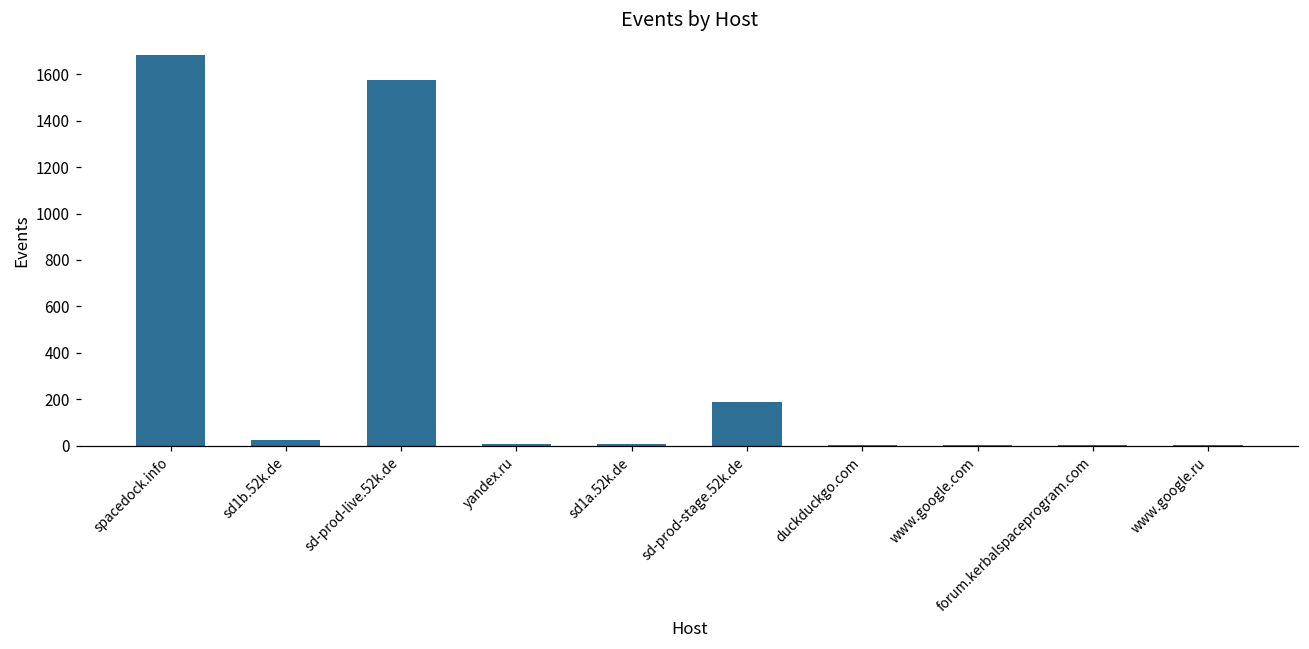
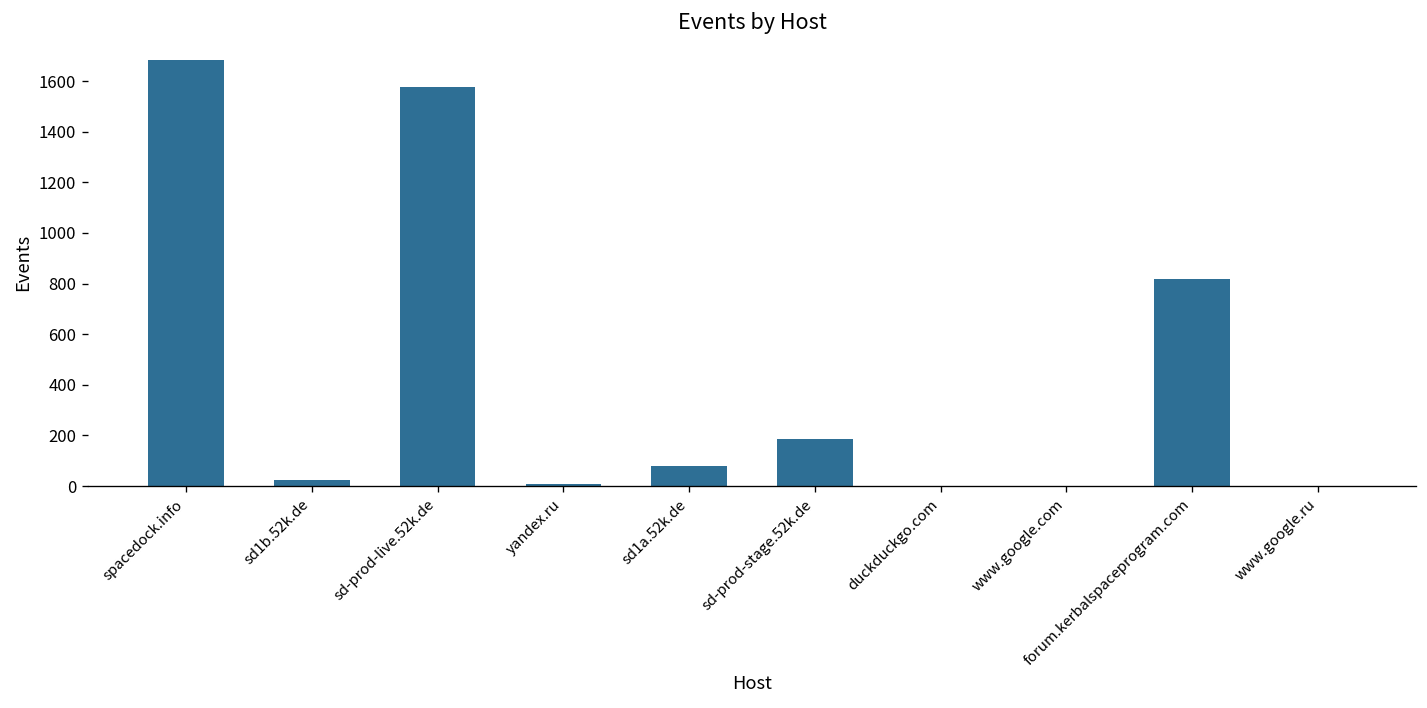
sd1a.52k.de: 10 -> 80
forum.kerbalspaceprogram.com: 0 -> 820
